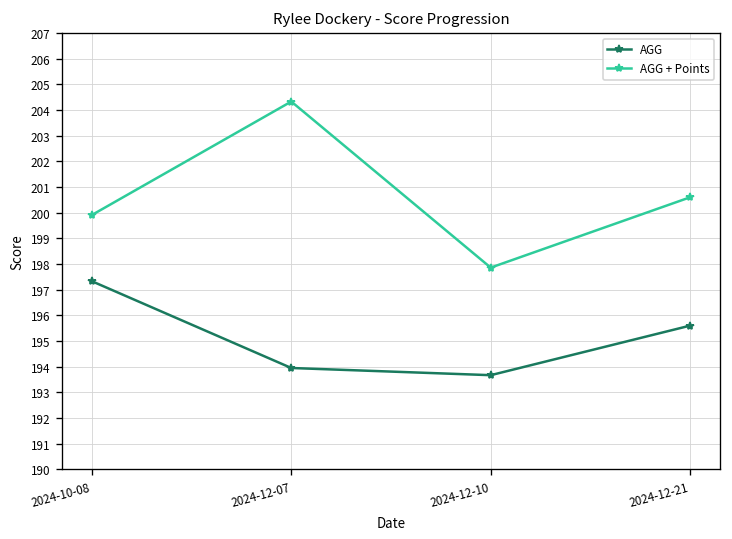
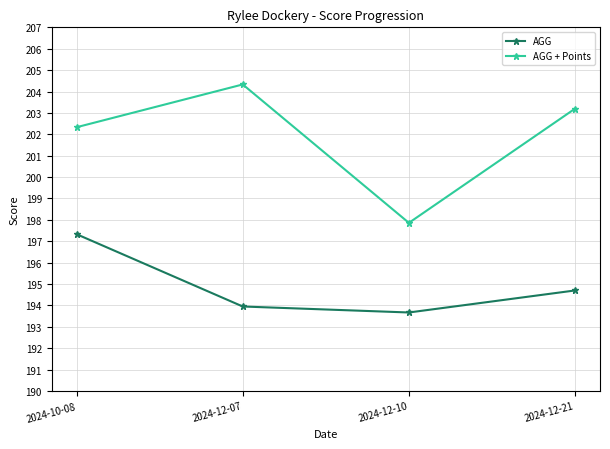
AGG + Points, 2024-10-08: 199.9 -> 202.3
AGG, 2024-12-21: 195.6 -> 194.7
AGG + Points, 2024-12-21: 200.6 -> 203.2
